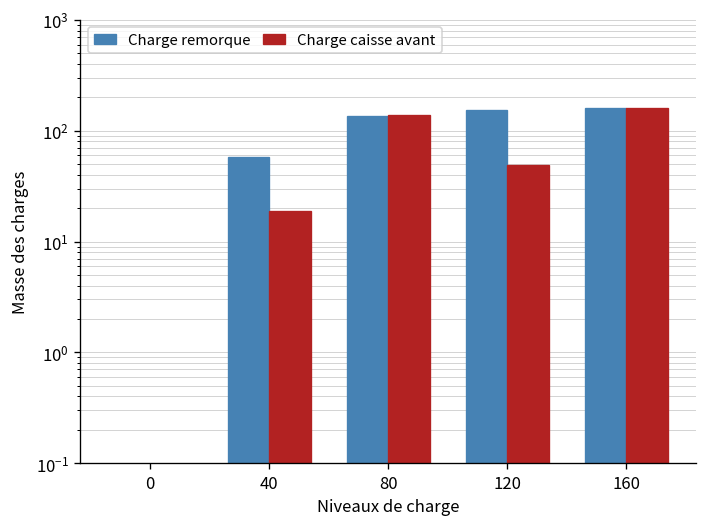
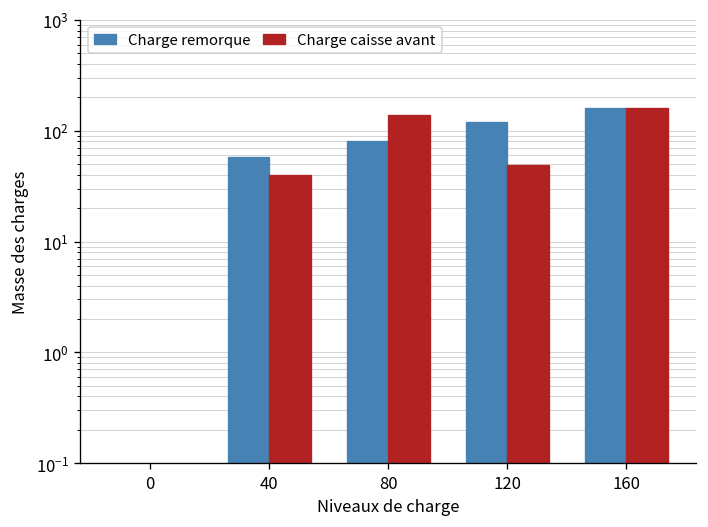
Charge caisse avant, 40: 19 -> 40
Charge remorque, 80: 140 -> 80
Charge remorque, 120: 150 -> 120
